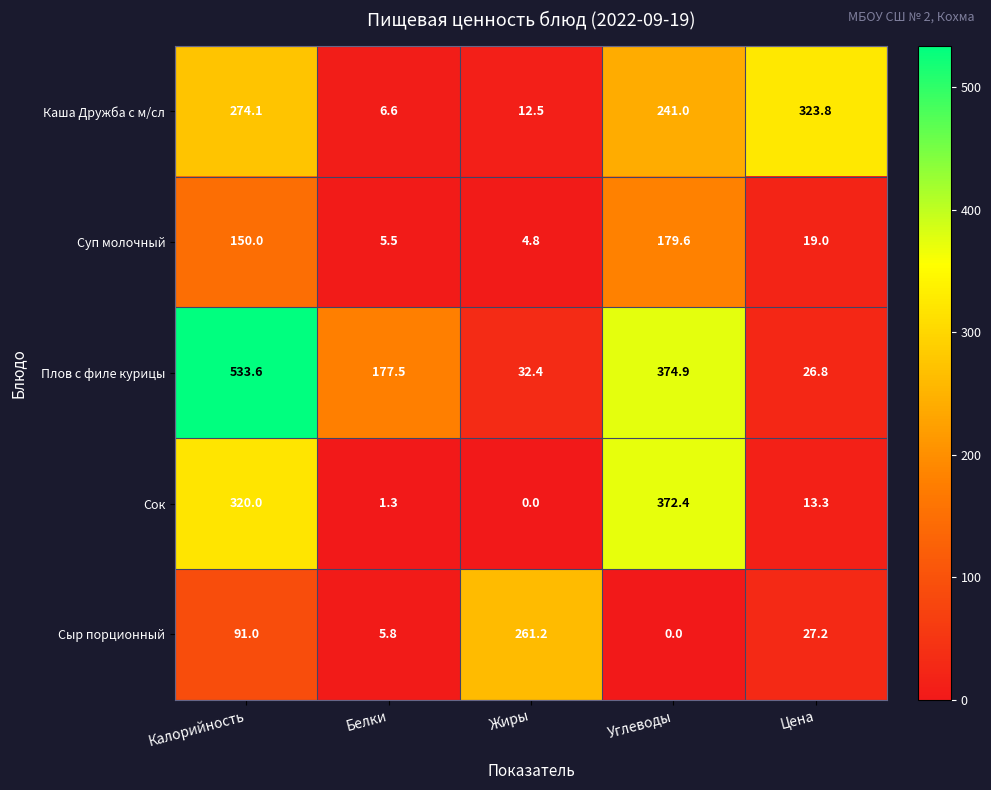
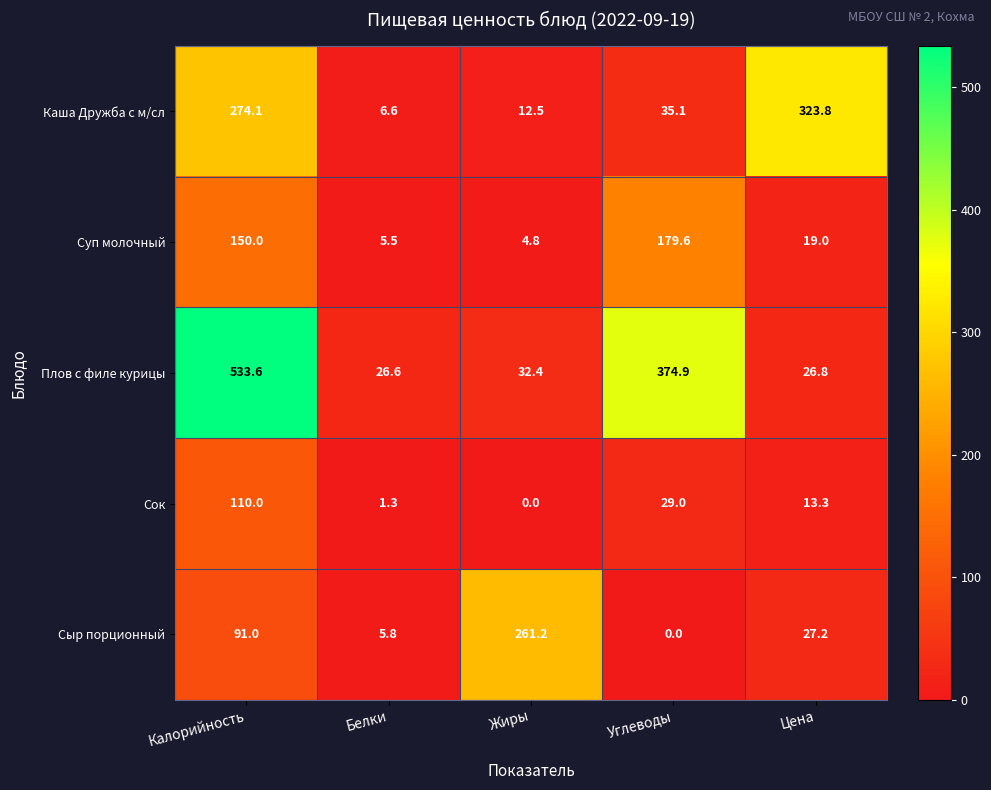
Каша Дружба с м/сл, Углеводы: 241.0 -> 35.1
Плов с филе курицы, Белки: 177.5 -> 26.6
Сок, Калорийность: 320.0 -> 110.0
Сок, Углеводы: 372.4 -> 29.0
